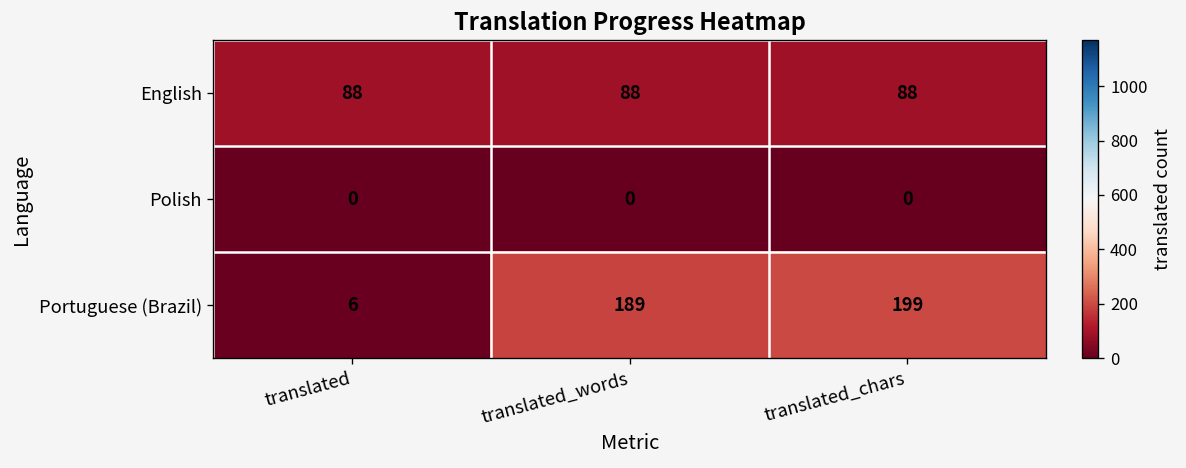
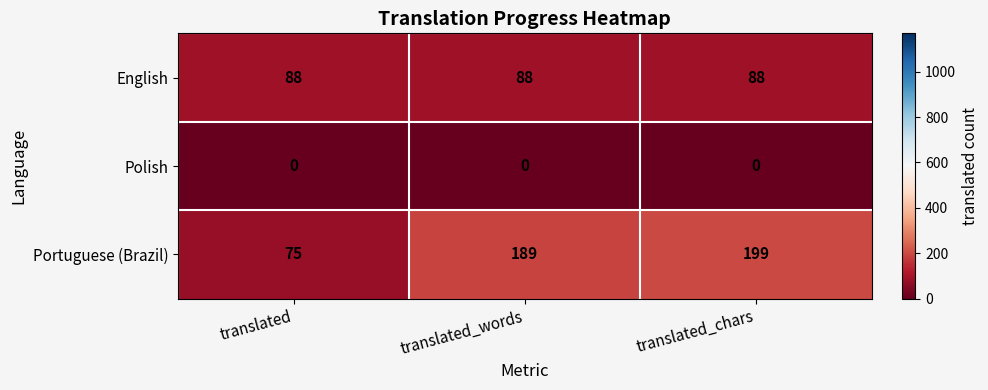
Portuguese (Brazil), translated: 6 -> 75
